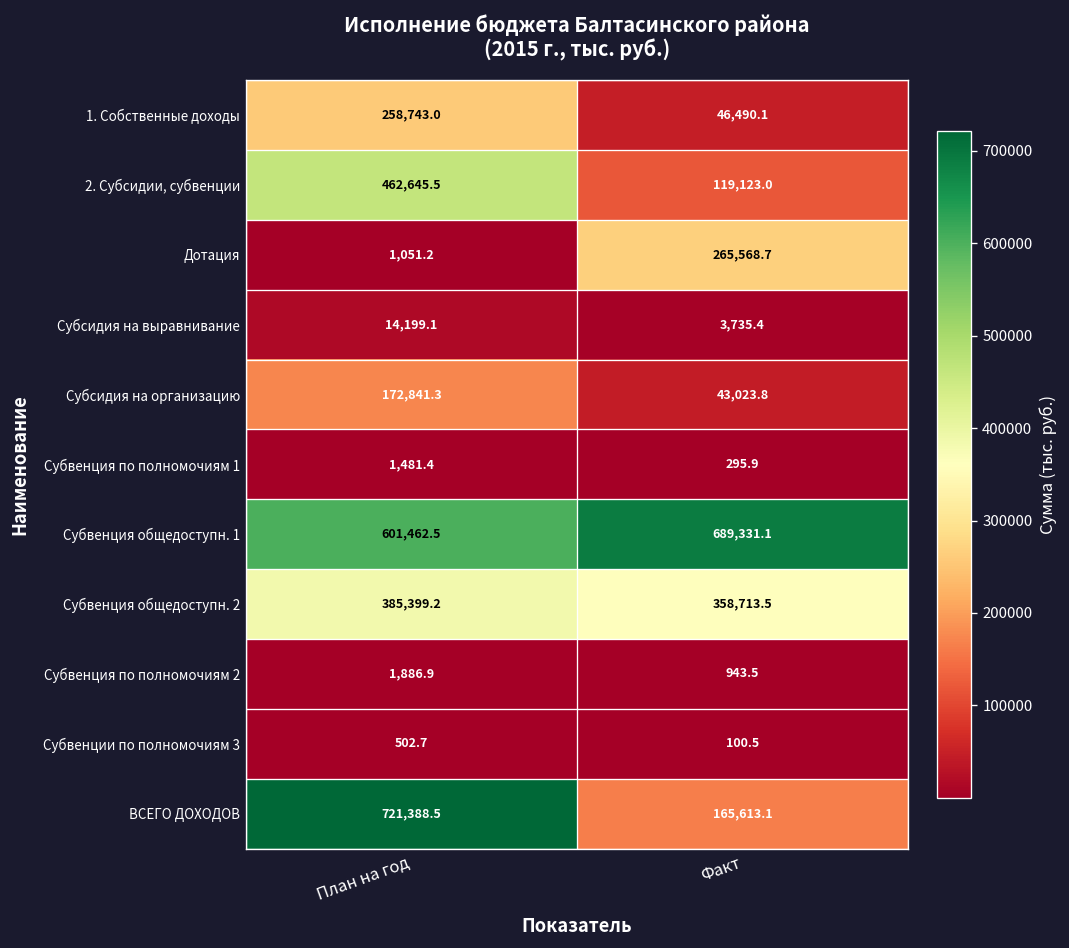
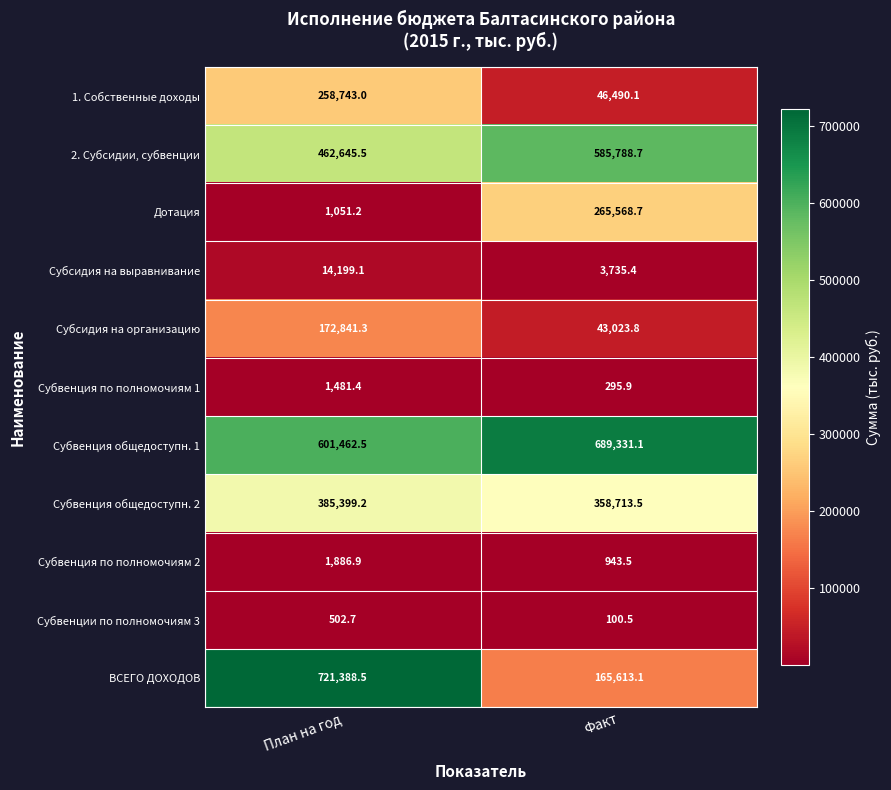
2. Субсидии, субвенции, Факт: 119,123.0 -> 585,788.7
